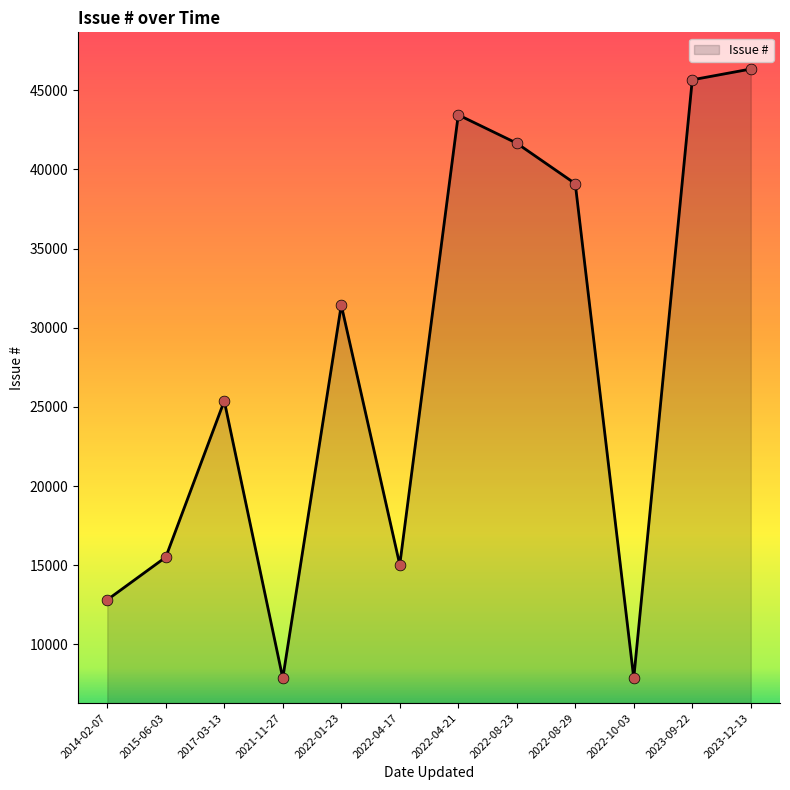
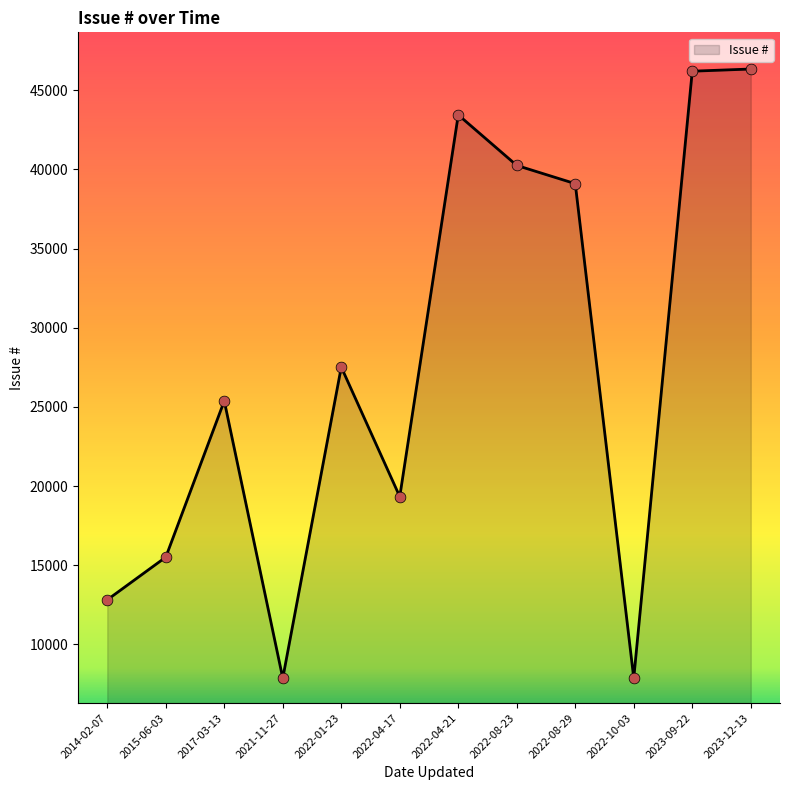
2022-01-23: 31400 -> 27500
2022-04-17: 15000 -> 19300
2022-08-23: 41700 -> 40300
2023-09-22: 45700 -> 46200
